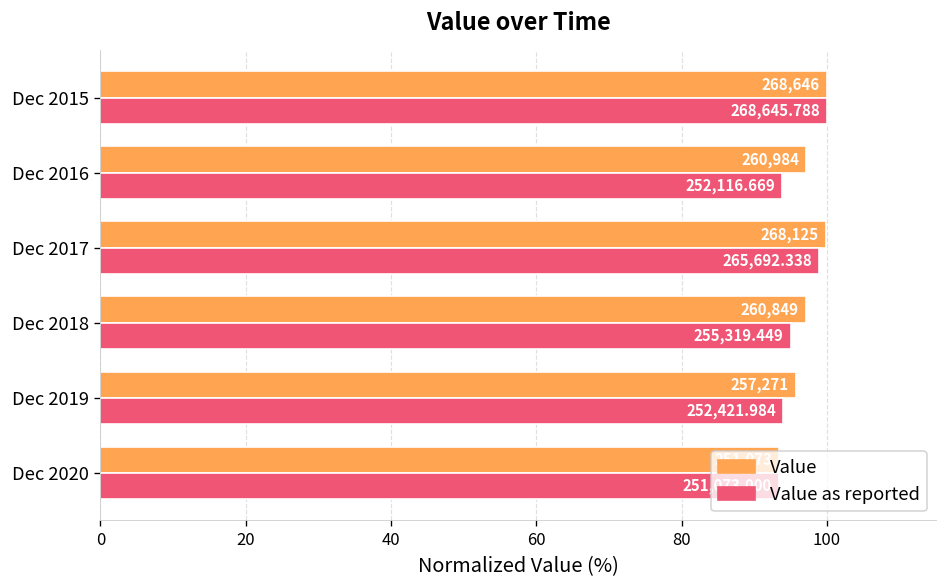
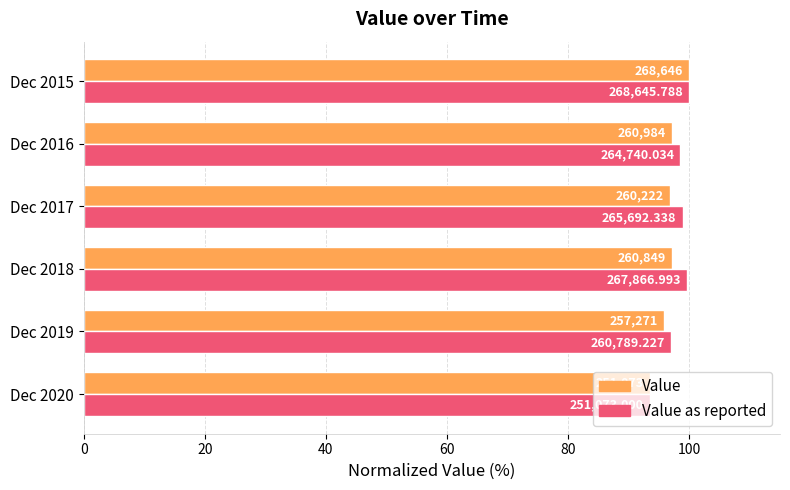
Value as reported, Dec 2016: 252,116.669 -> 264,740.034
Value, Dec 2017: 268,125 -> 260,222
Value as reported, Dec 2018: 255,319.449 -> 267,866.993
Value as reported, Dec 2019: 252,421.984 -> 260,789.227
